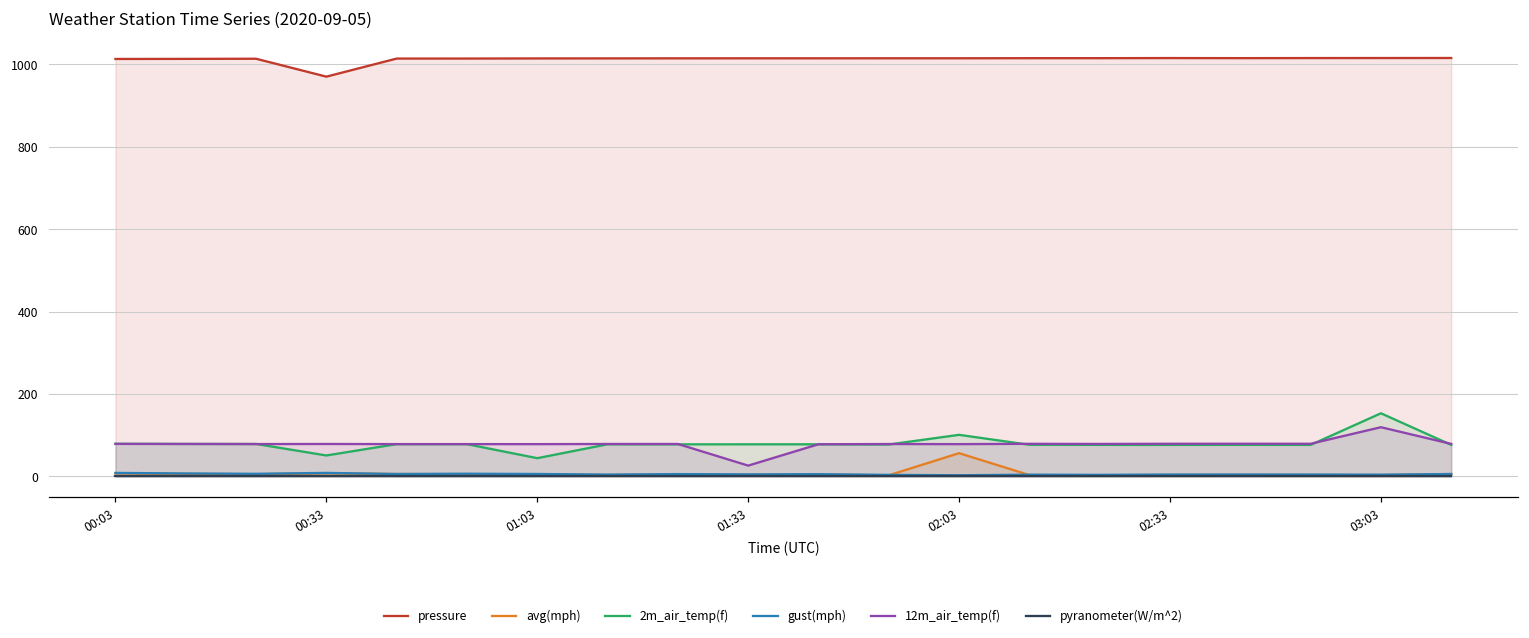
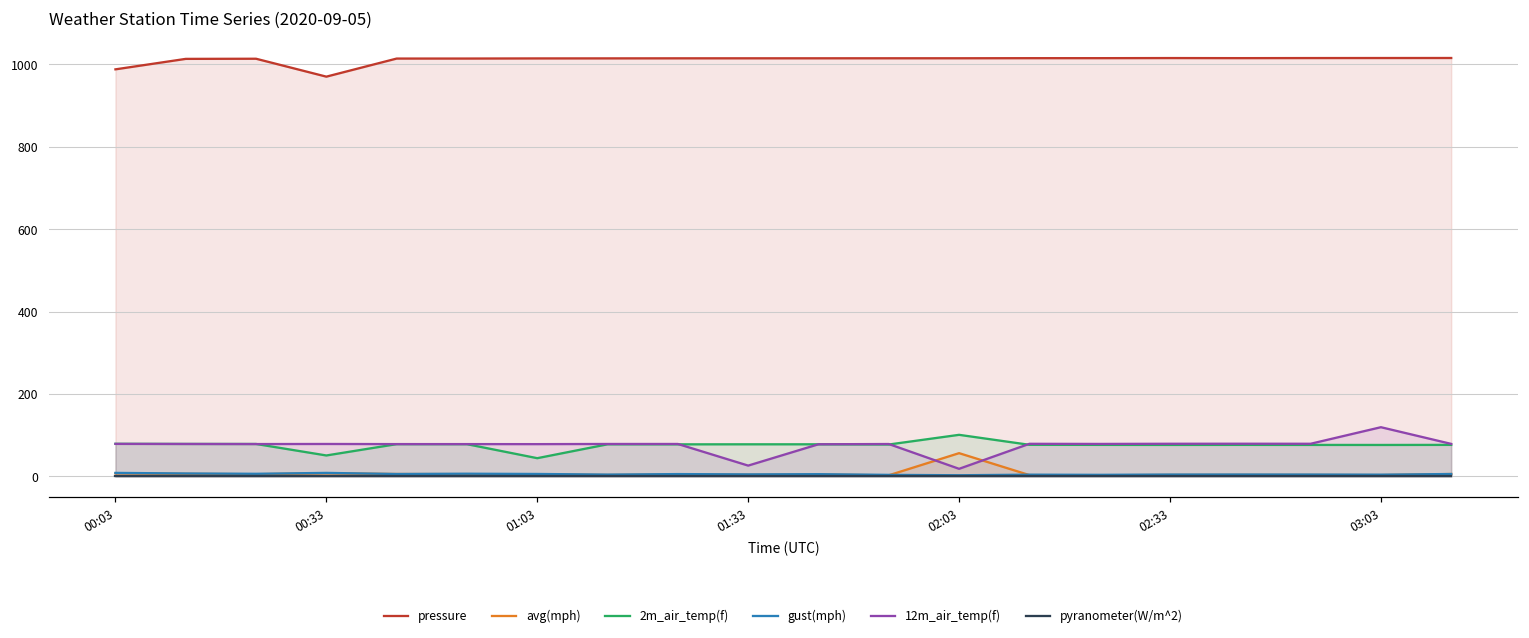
pressure, 00:03: 1010 -> 990
12m_air_temp(f), 02:03: 80 -> 20
2m_air_temp(f), 03:03: 150 -> 80
